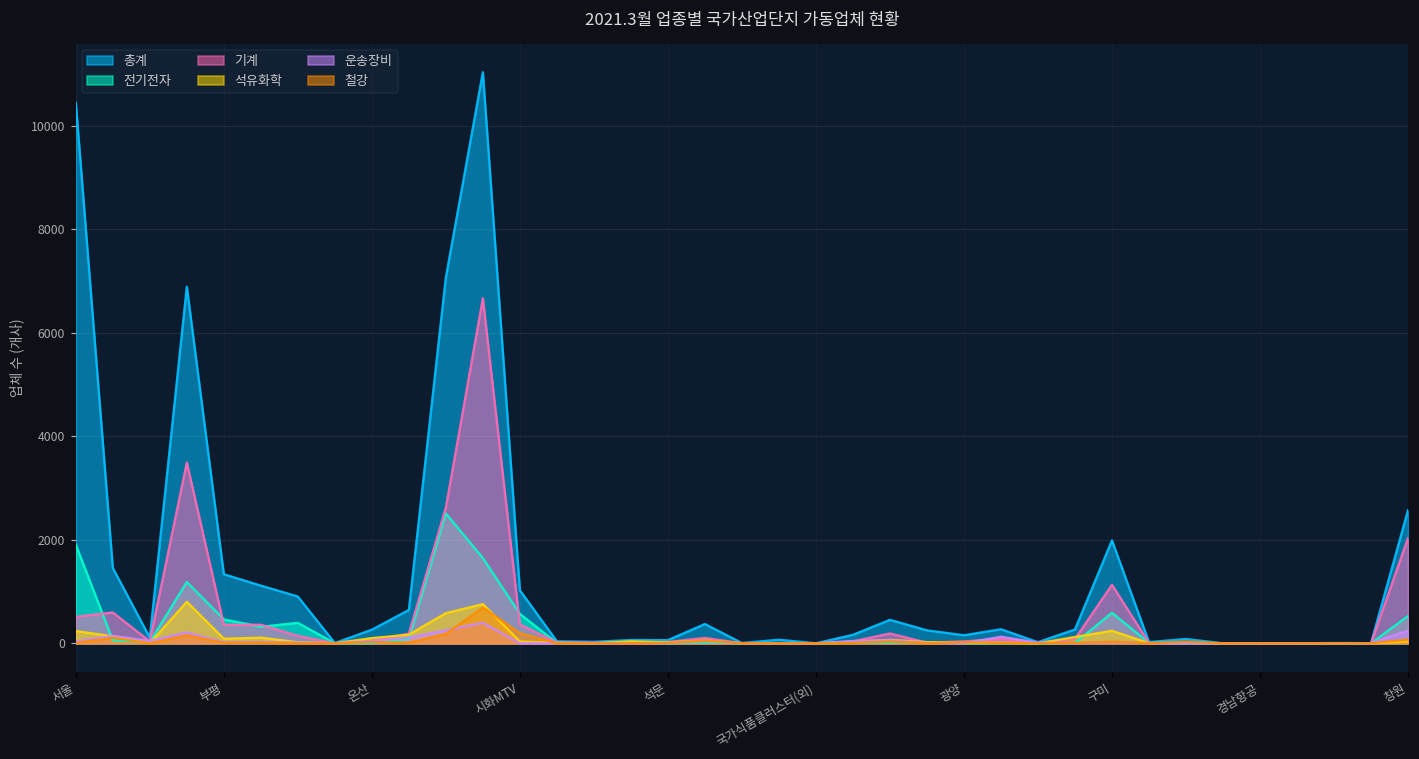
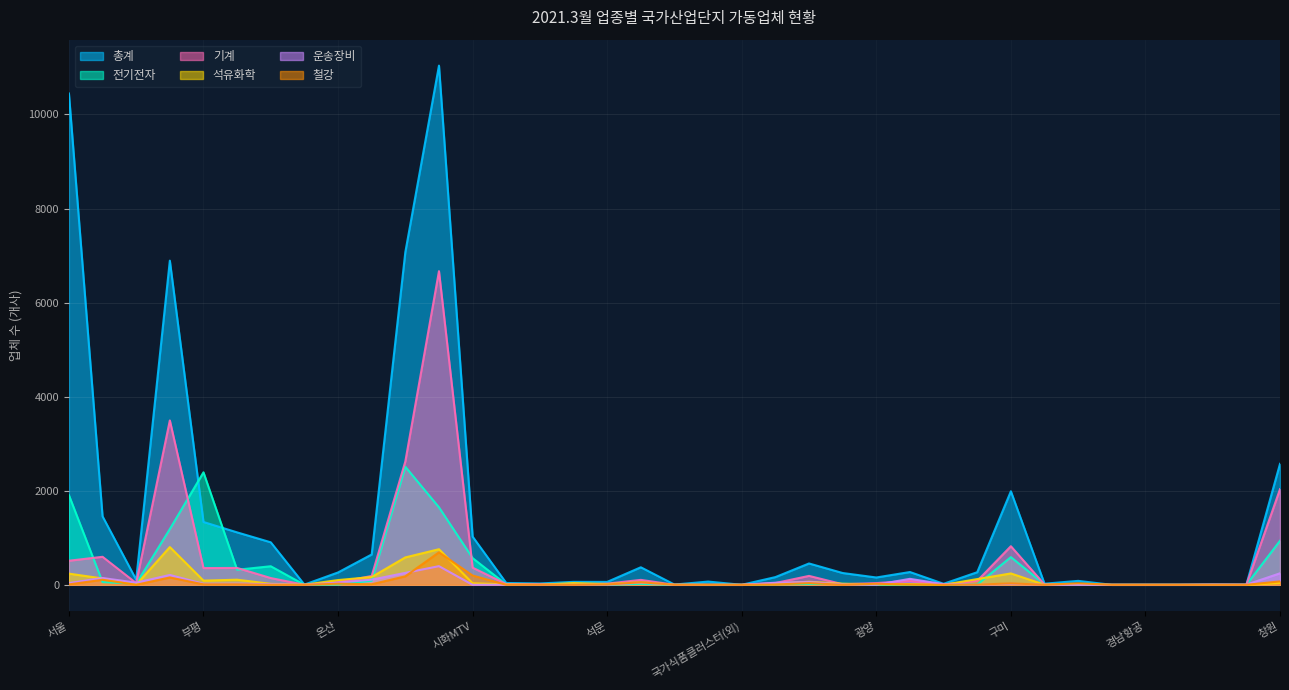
전기전자, 부평: 500 -> 2400
기계, 구미: 1100 -> 800
전기전자, 창원: 500 -> 900
